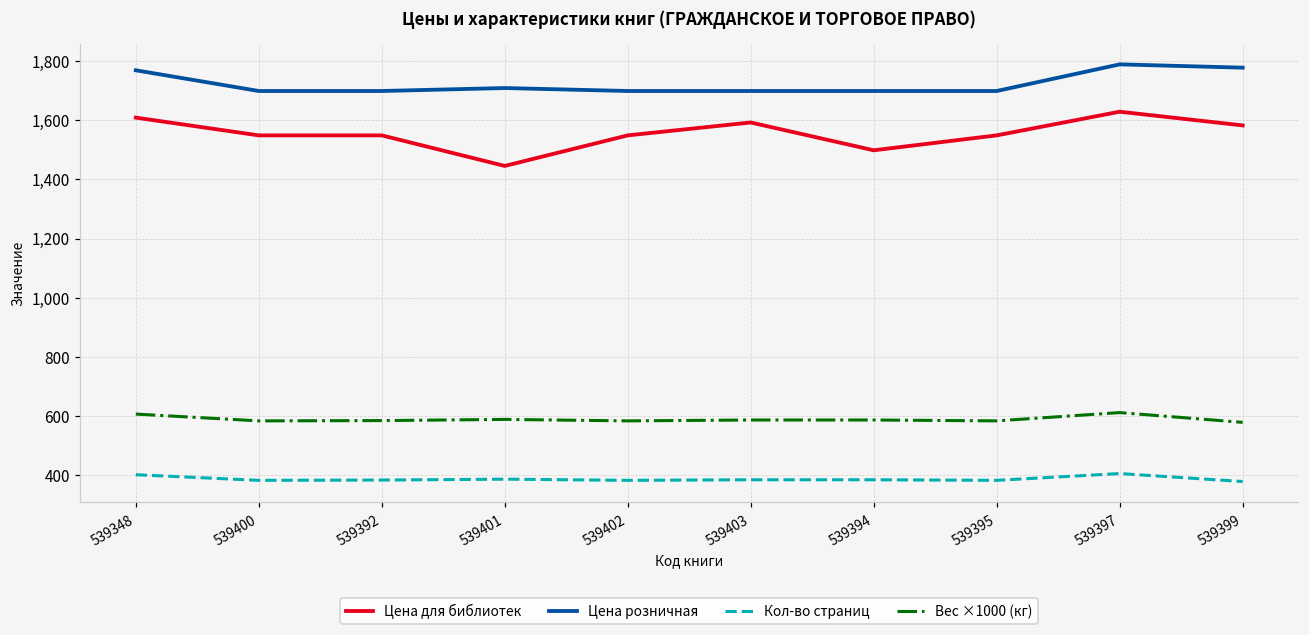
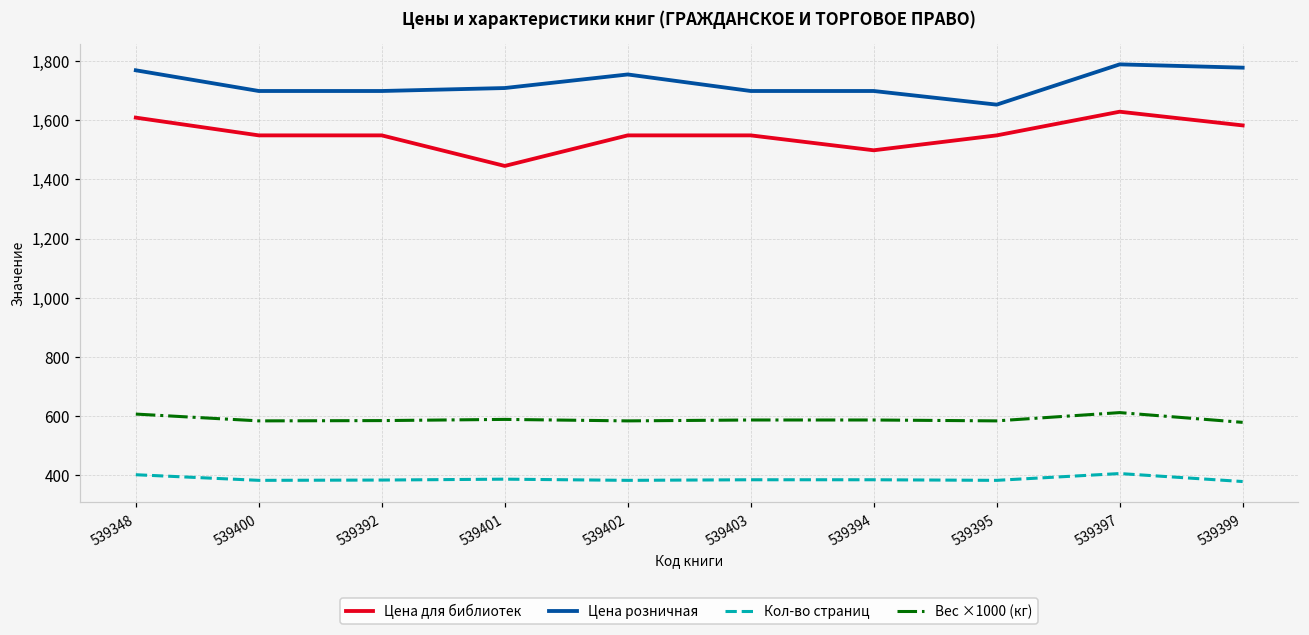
Цена розничная, 539402: 1,700 -> 1,750
Цена для библиотек, 539403: 1,590 -> 1,550
Цена розничная, 539395: 1,700 -> 1,650
